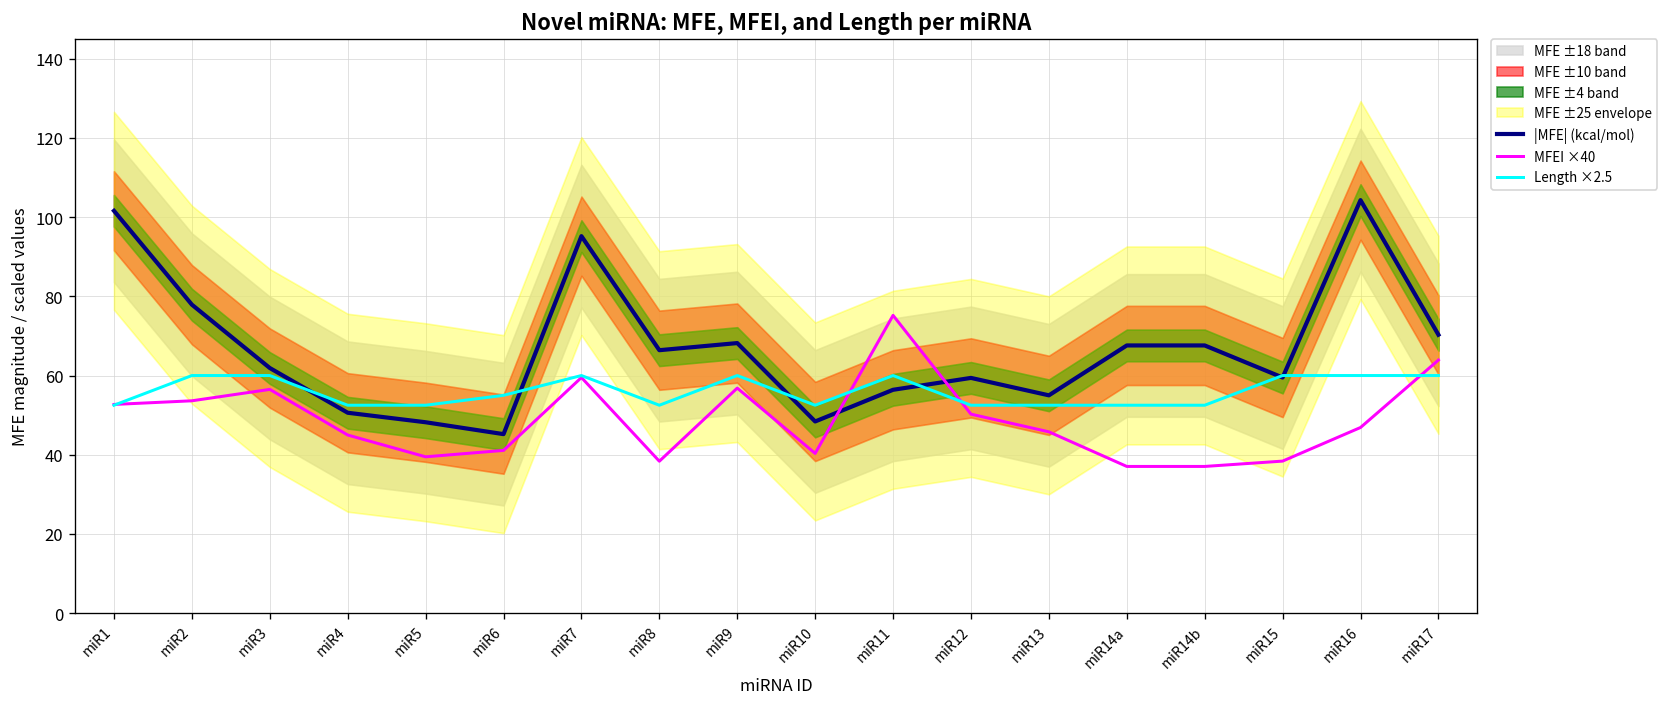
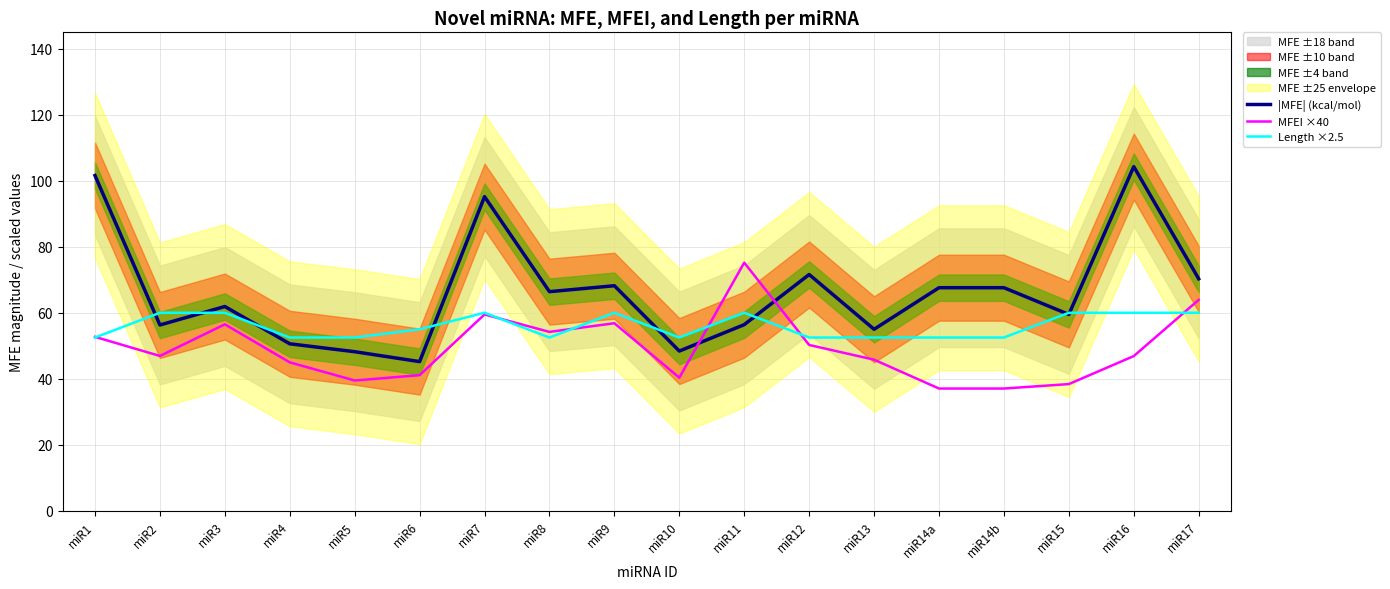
|MFE| (kcal/mol), miR2: 78 -> 56
MFEI ×40, miR2: 54 -> 47
MFEI ×40, miR8: 38 -> 54
|MFE| (kcal/mol), miR12: 59 -> 72
